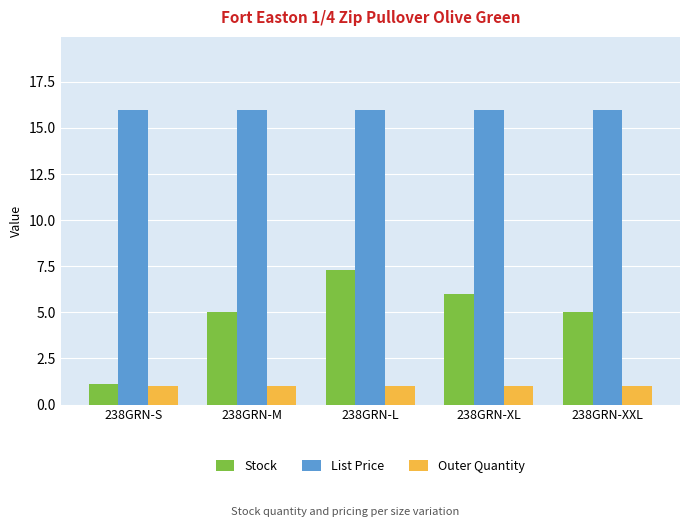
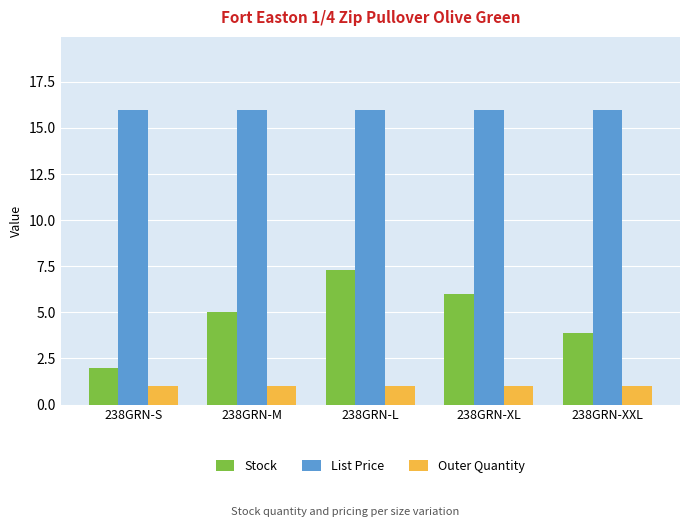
Stock, 238GRN-S: 1.1 -> 2.0
Stock, 238GRN-XXL: 5.0 -> 3.9
